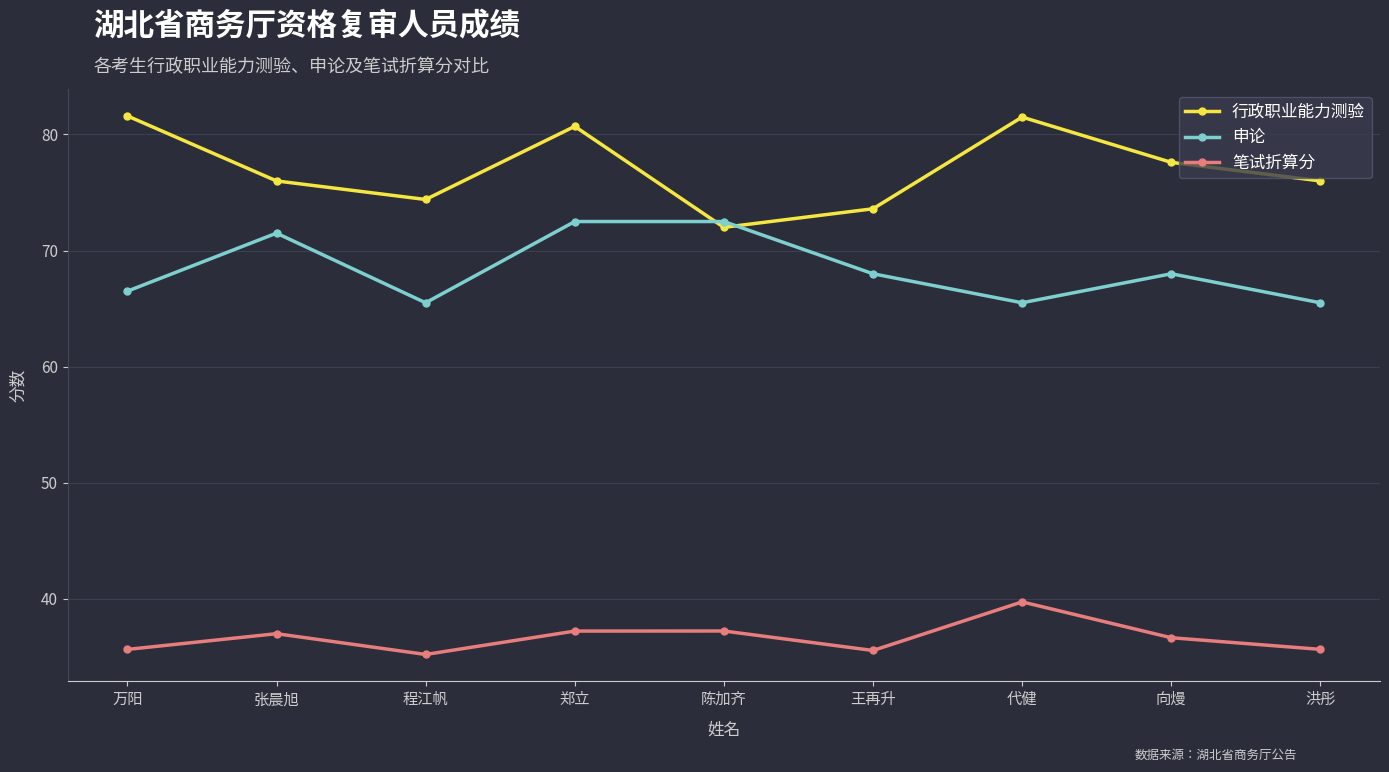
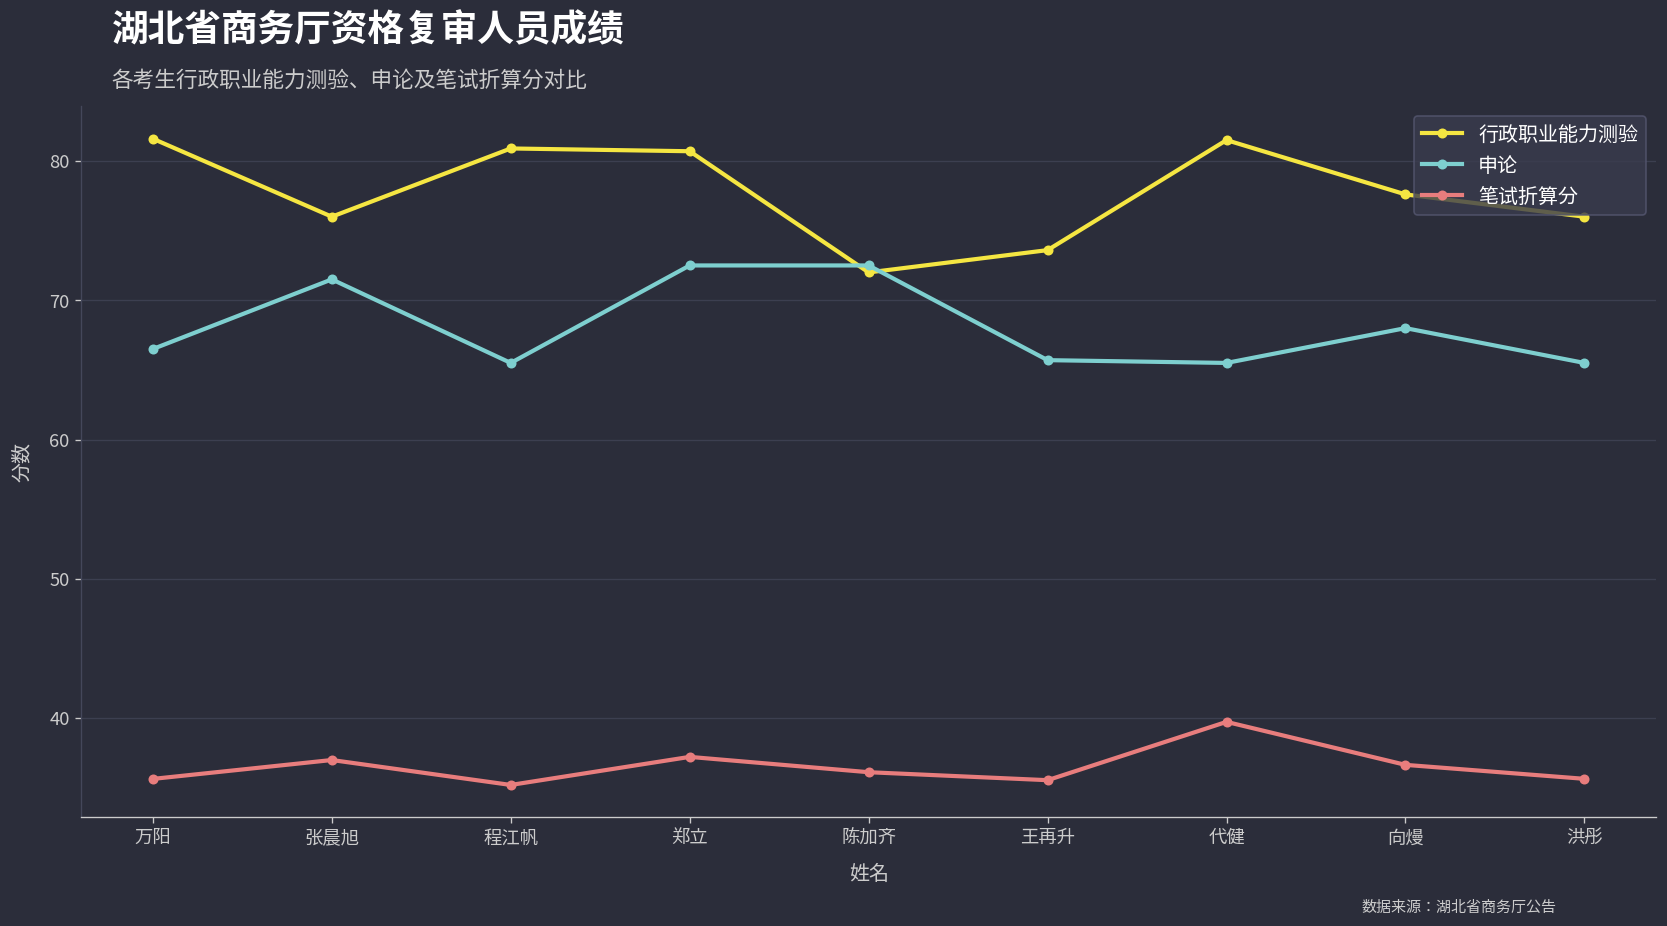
行政职业能力测验, 程江帆: 74.4 -> 80.9
笔试折算分, 陈加齐: 37.2 -> 36.1
申论, 王再升: 68.0 -> 65.7
